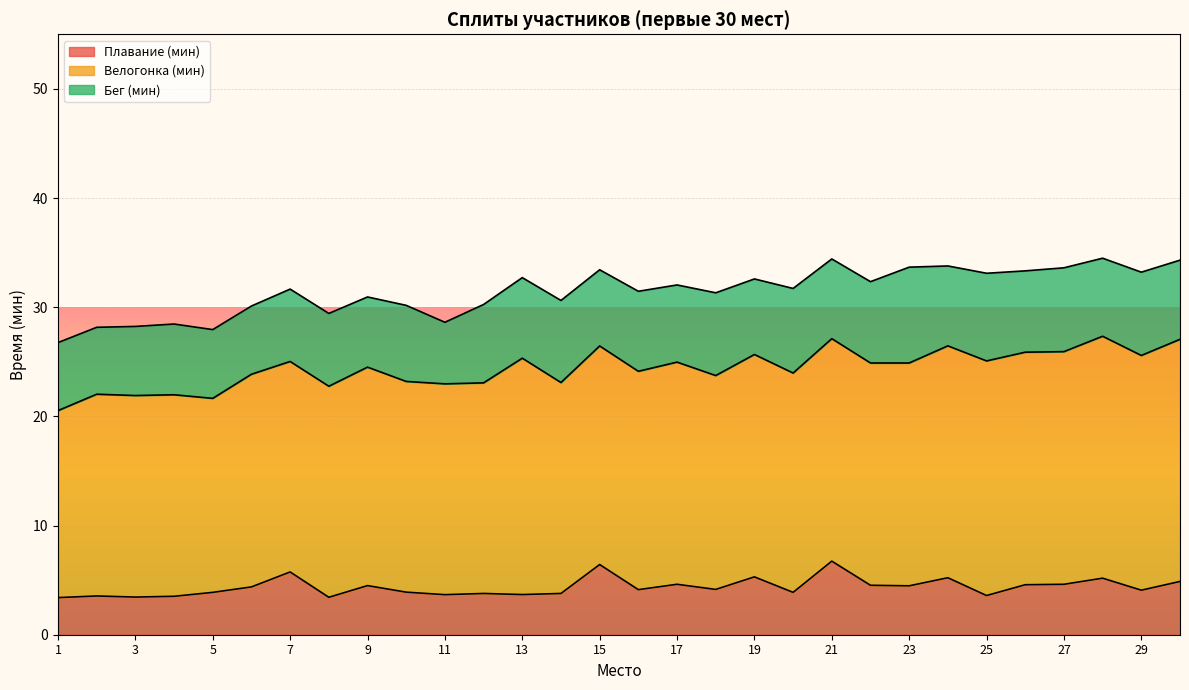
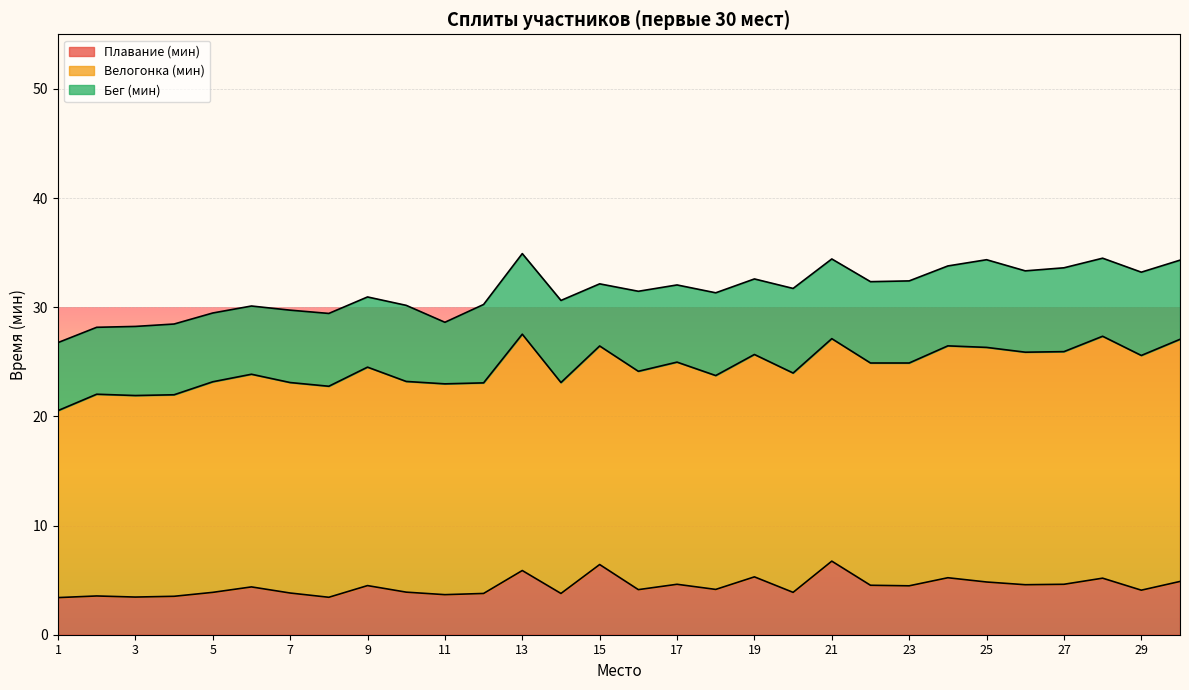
Велогонка (мин), 5: 17.8 -> 19.3
Плавание (мин), 7: 5.8 -> 3.8
Плавание (мин), 13: 3.7 -> 5.9
Бег (мин), 15: 7.0 -> 5.7
Бег (мин), 23: 8.8 -> 7.5
Плавание (мин), 25: 3.6 -> 4.8
